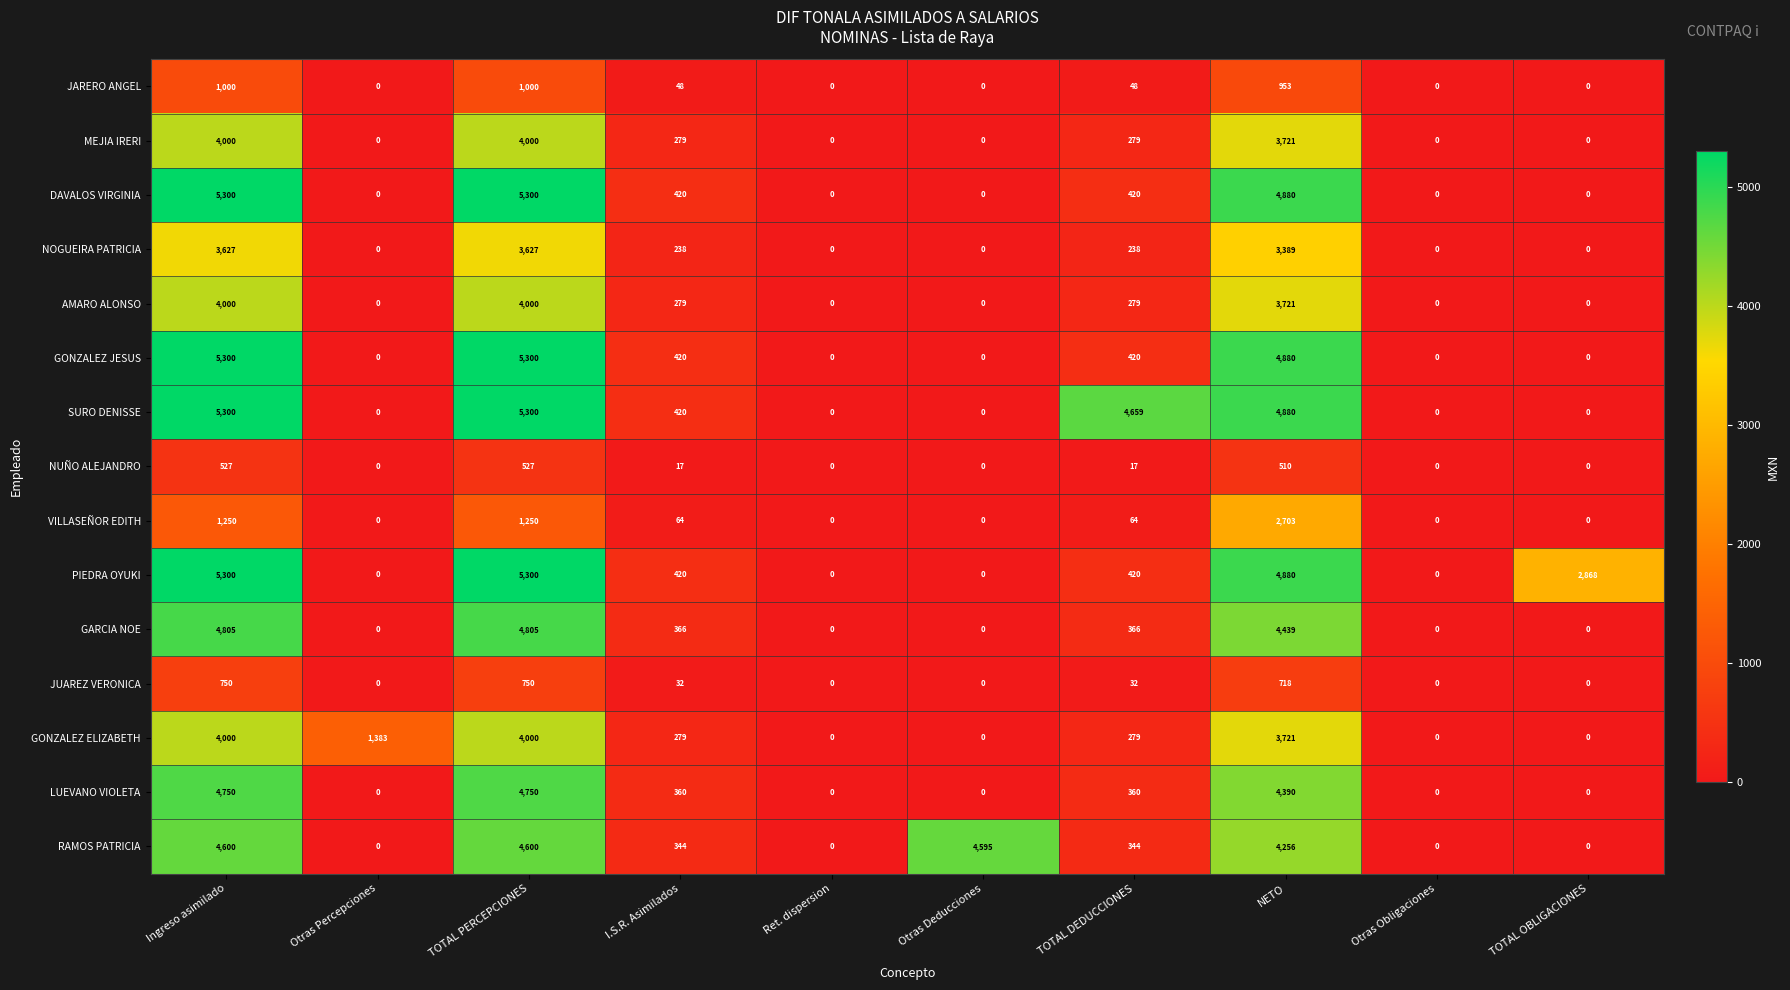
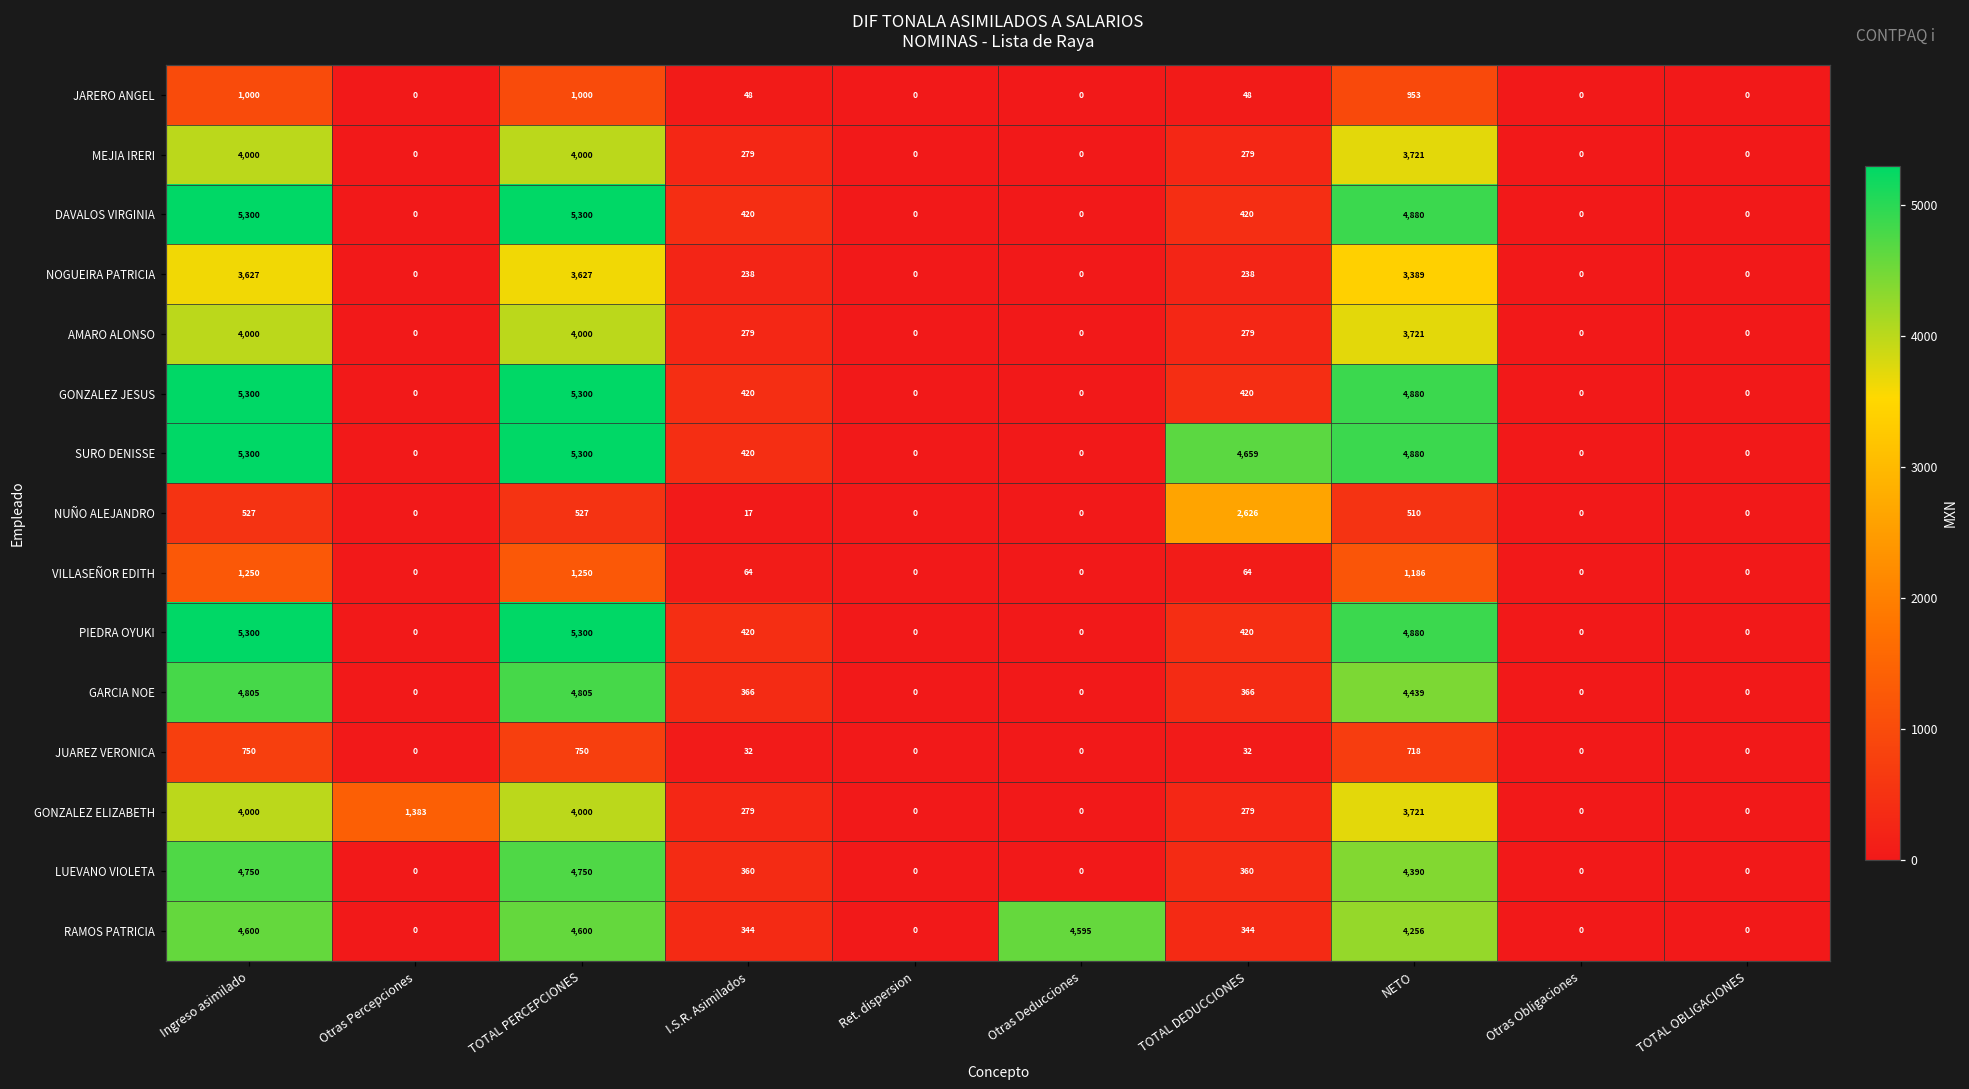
NUÑO ALEJANDRO, TOTAL DEDUCCIONES: 17 -> 2,626
VILLASEÑOR EDITH, NETO: 2,703 -> 1,186
PIEDRA OYUKI, TOTAL OBLIGACIONES: 2,868 -> 0
